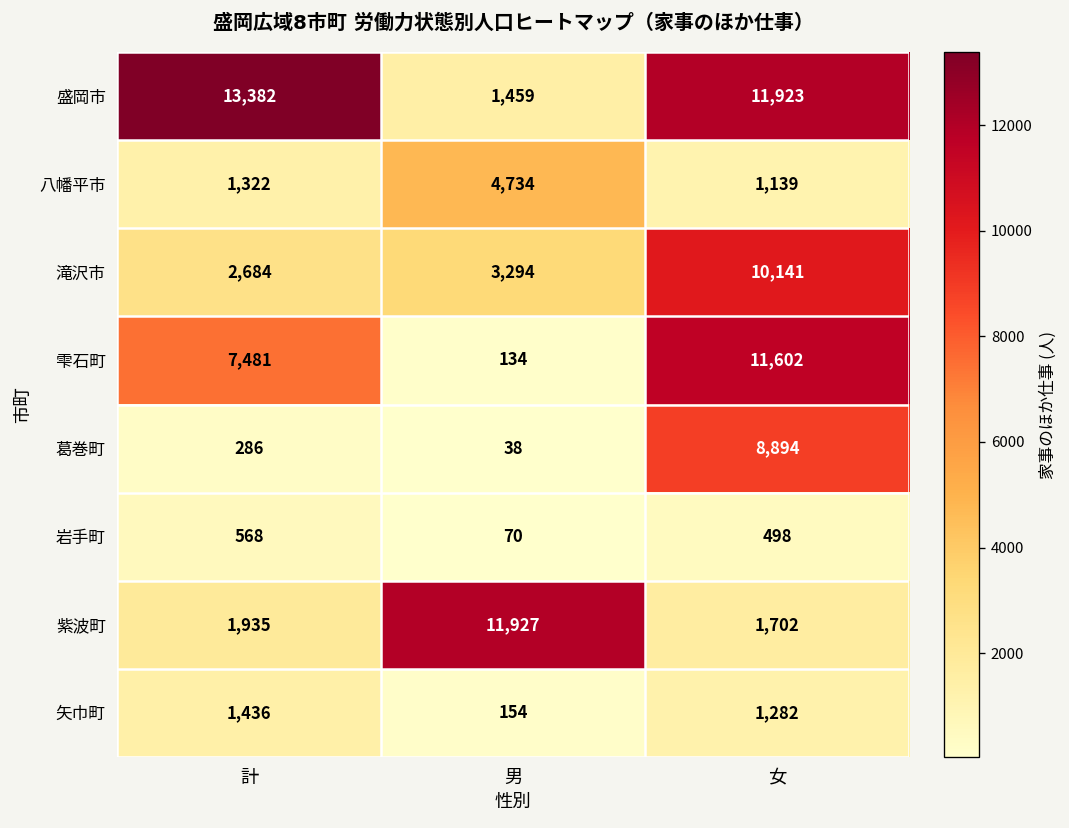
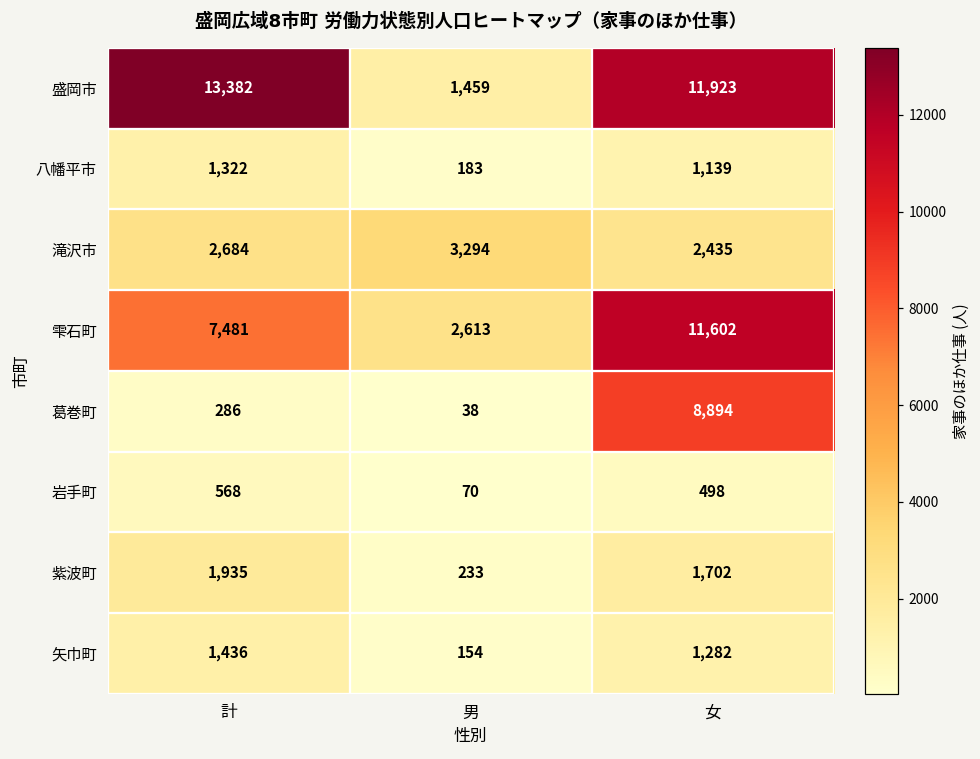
八幡平市, 男: 4,734 -> 183
滝沢市, 女: 10,141 -> 2,435
雫石町, 男: 134 -> 2,613
紫波町, 男: 11,927 -> 233
